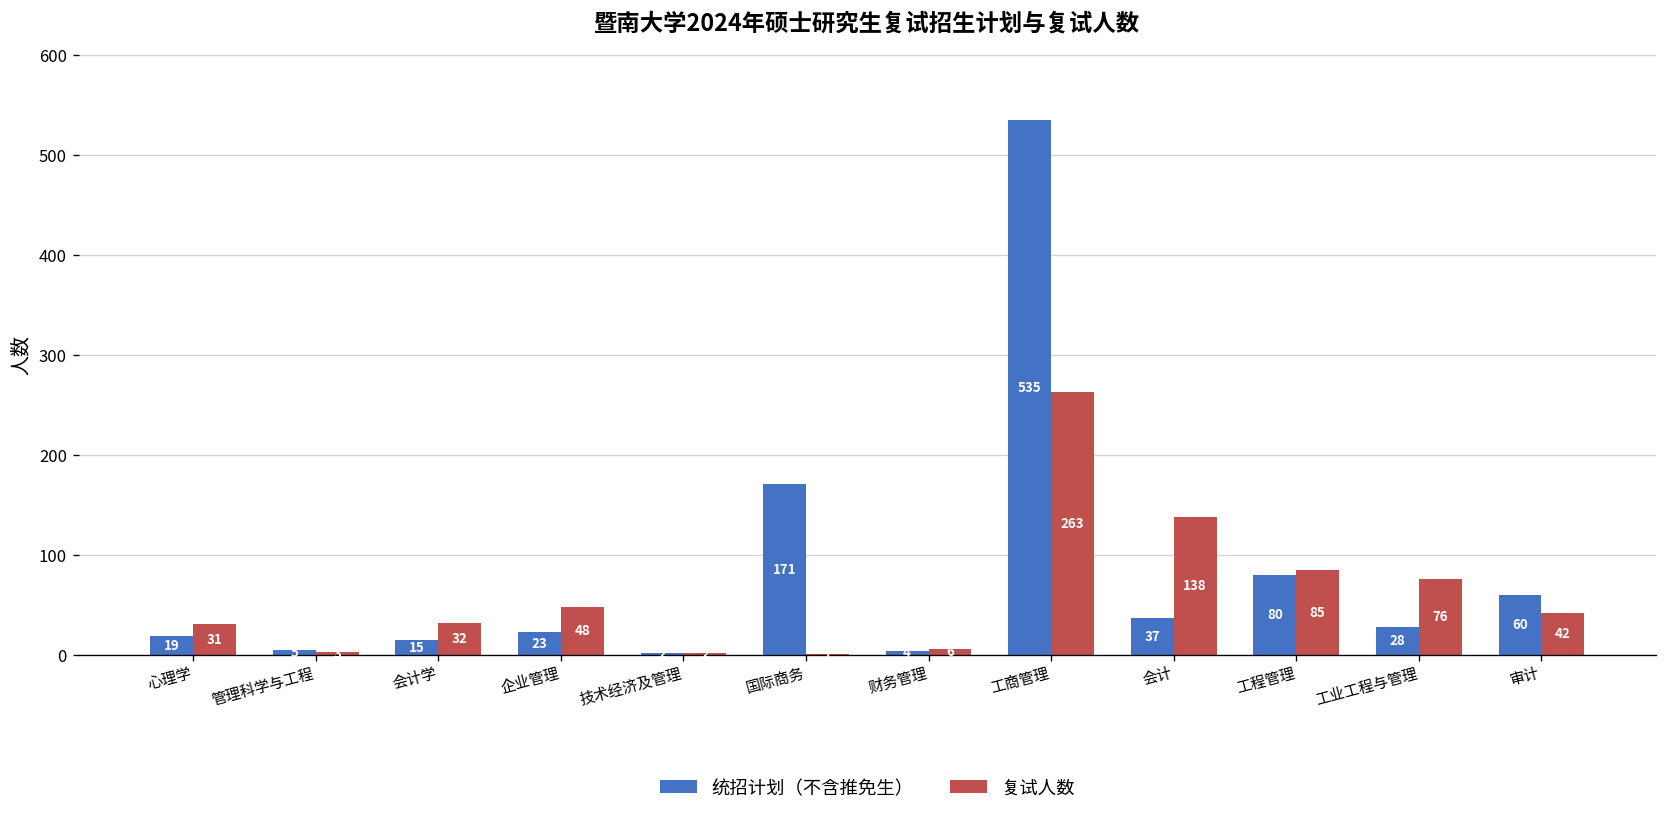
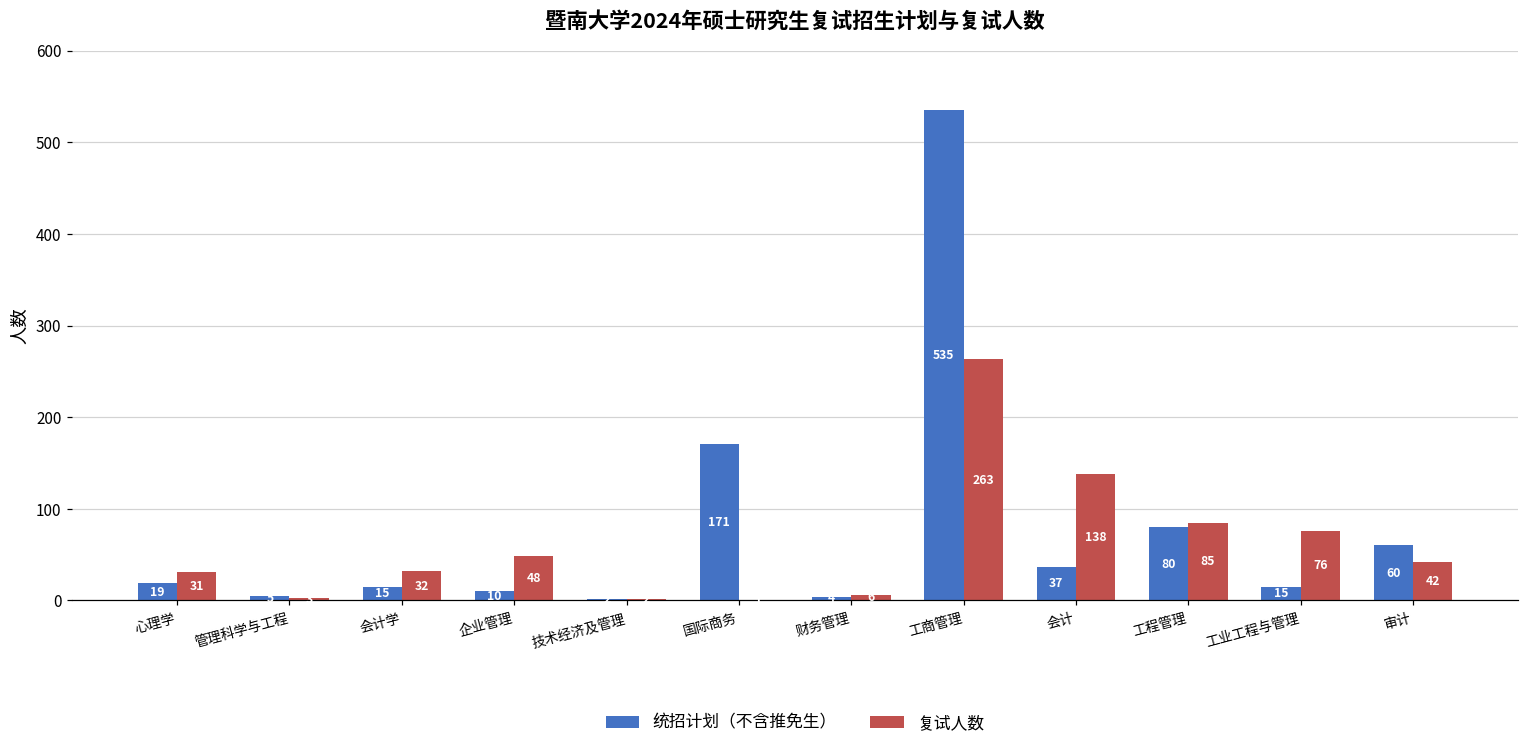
统招计划（不含推免生）, 企业管理: 23 -> 10
统招计划（不含推免生）, 工业工程与管理: 28 -> 15
